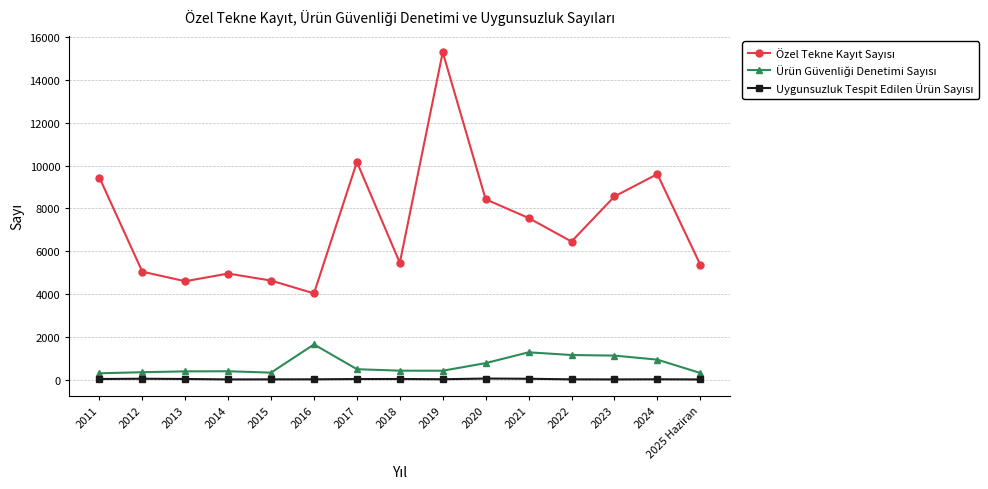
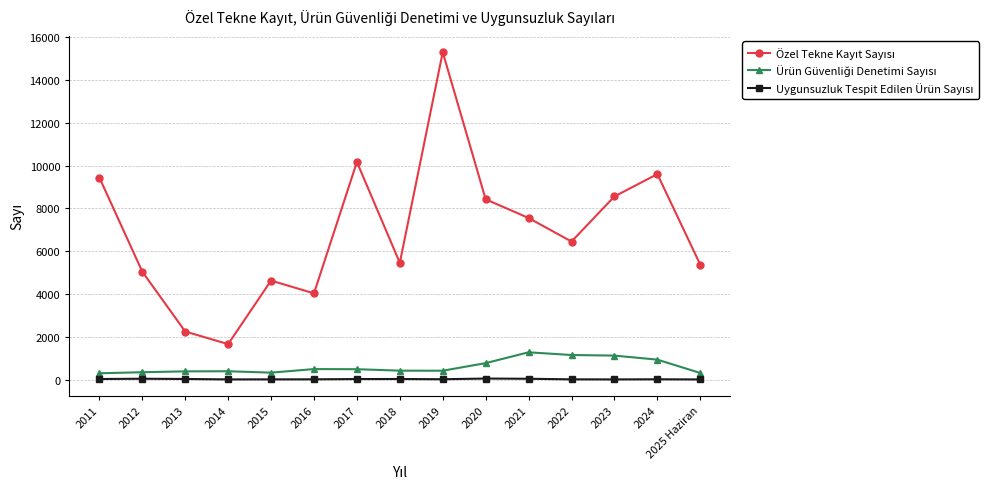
Özel Tekne Kayıt Sayısı, 2013: 4600 -> 2200
Özel Tekne Kayıt Sayısı, 2014: 5000 -> 1700
Ürün Güvenliği Denetimi Sayısı, 2016: 1600 -> 500
